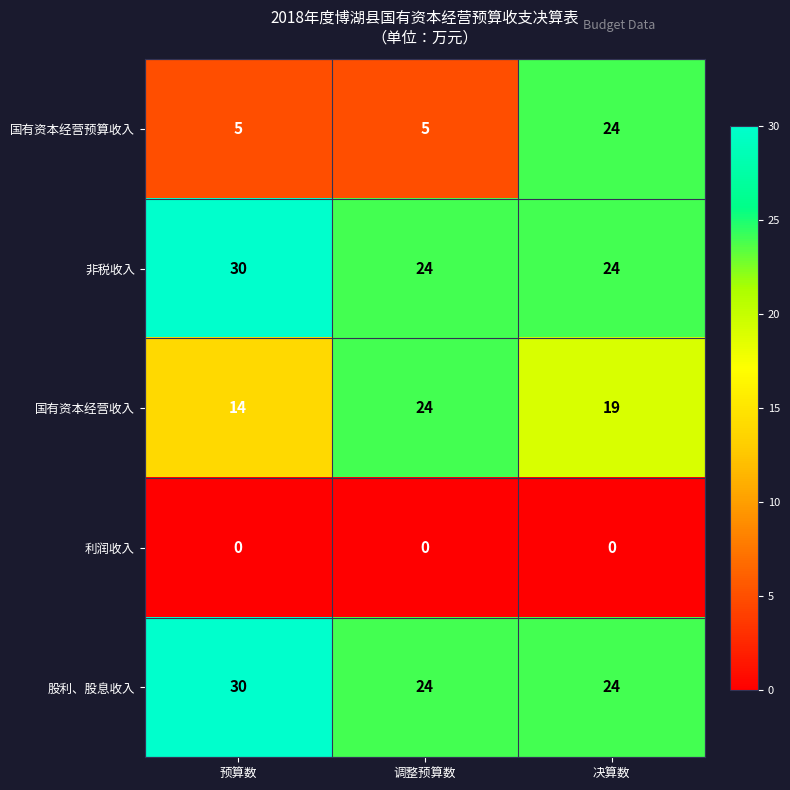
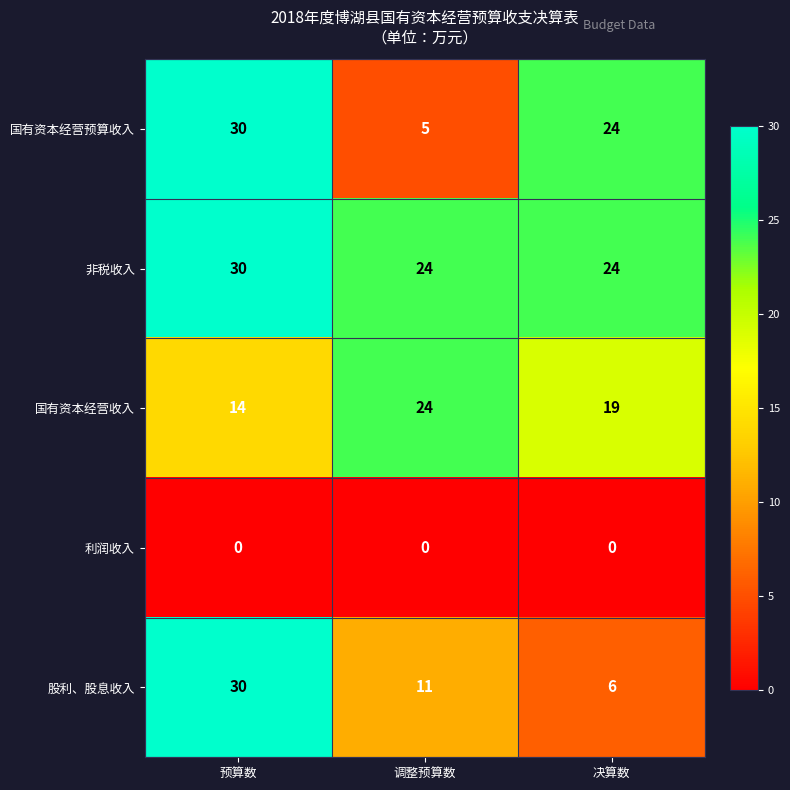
国有资本经营预算收入, 预算数: 5 -> 30
股利、股息收入, 调整预算数: 24 -> 11
股利、股息收入, 决算数: 24 -> 6
